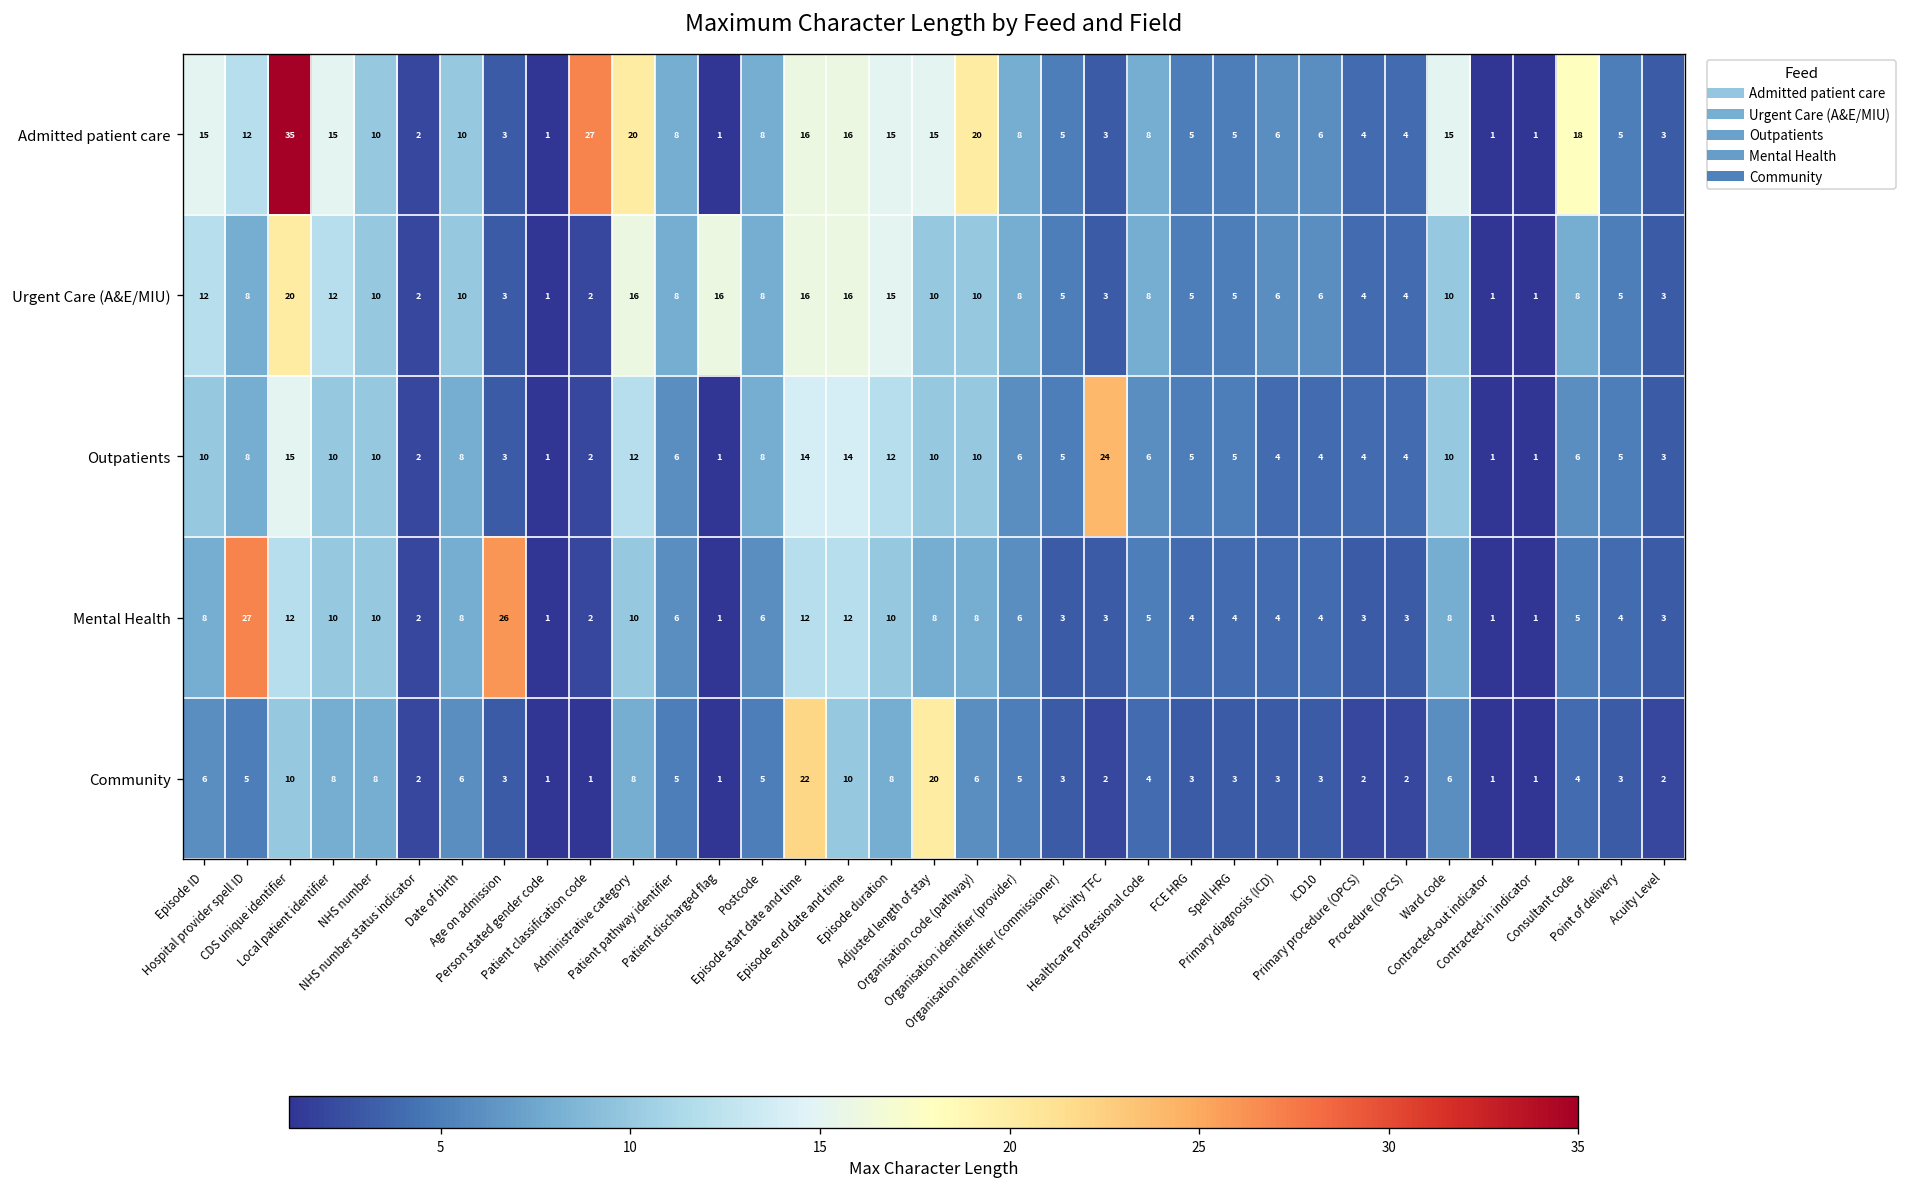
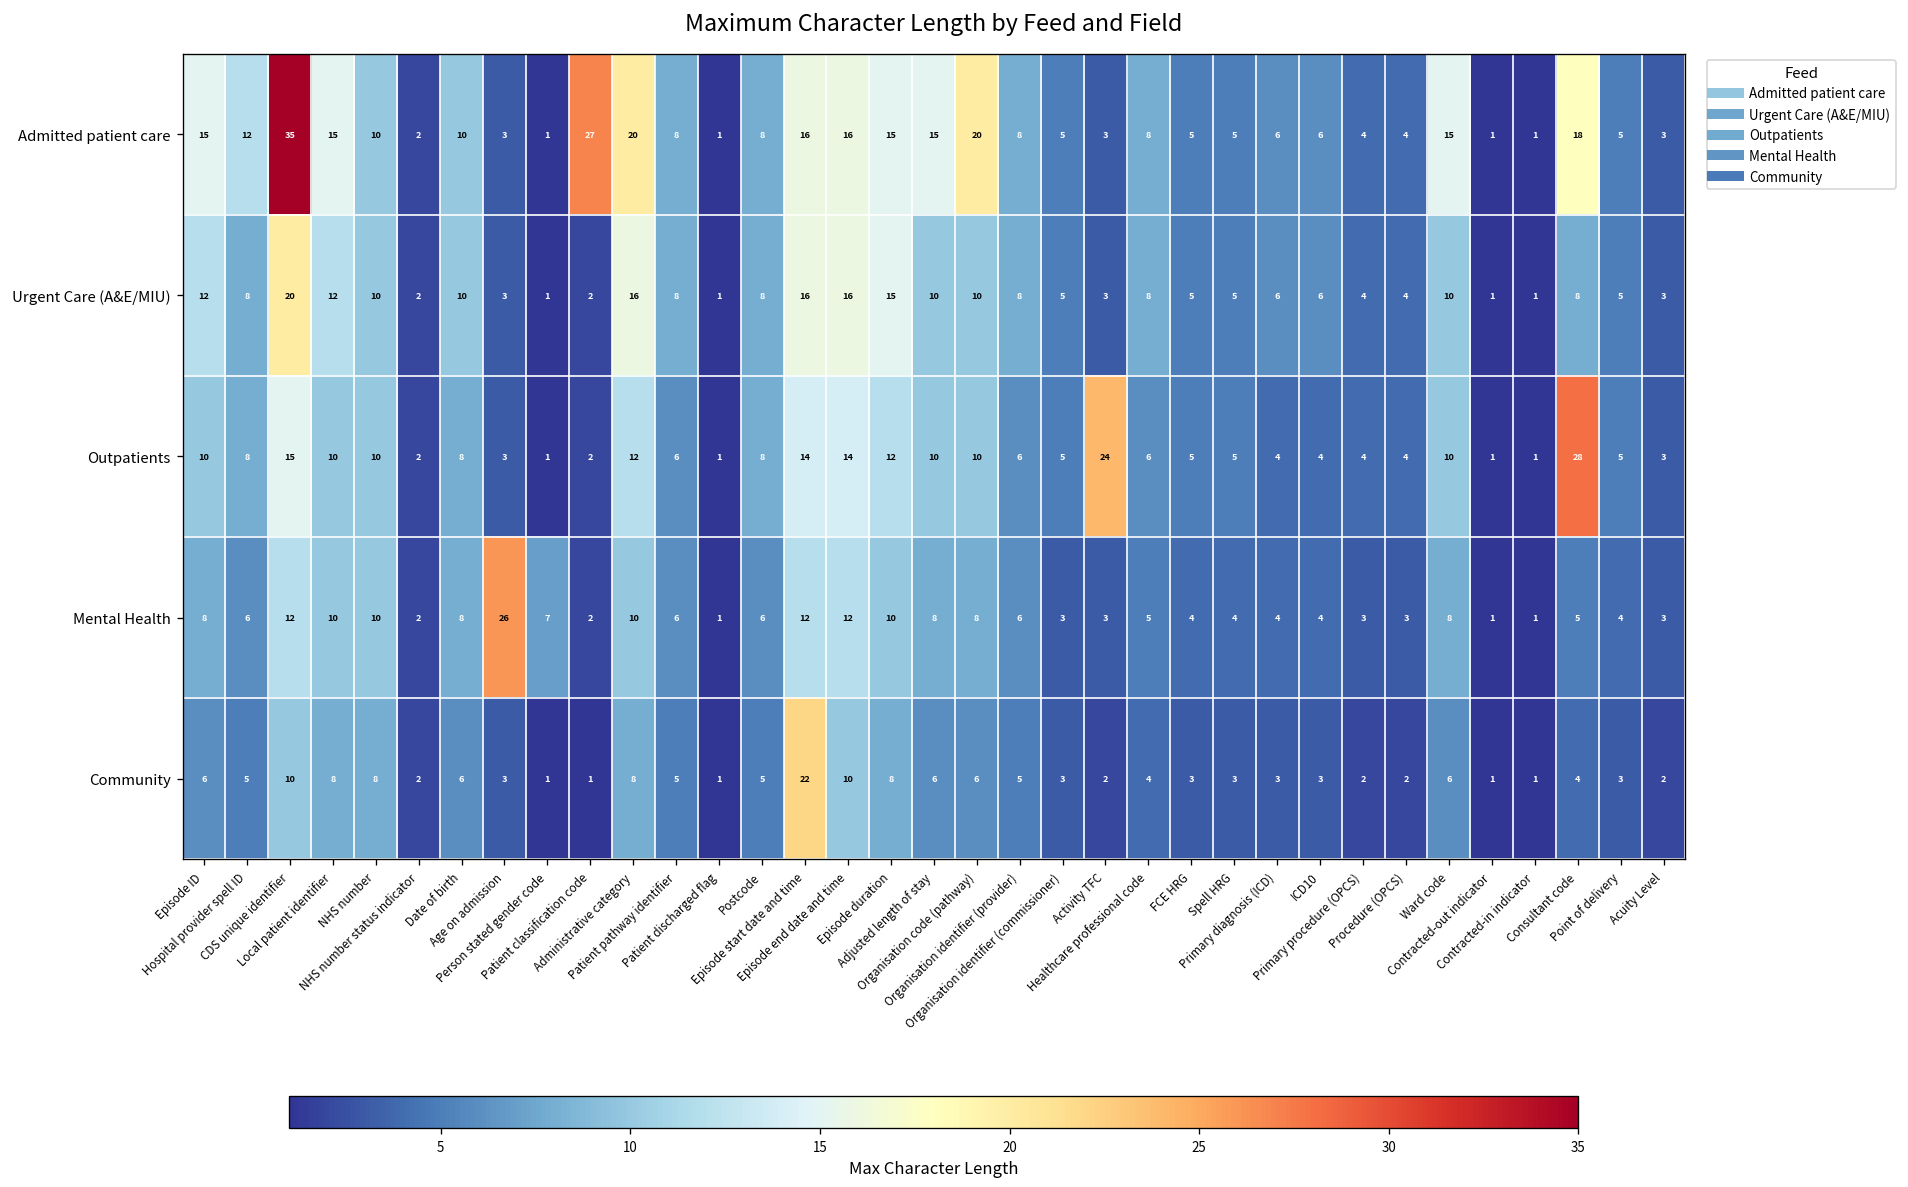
Urgent Care (A&E/MIU), Patient discharged flag: 16 -> 1
Outpatients, Consultant code: 6 -> 28
Mental Health, Hospital provider spell ID: 27 -> 6
Mental Health, Person stated gender code: 1 -> 7
Community, Adjusted length of stay: 20 -> 6
